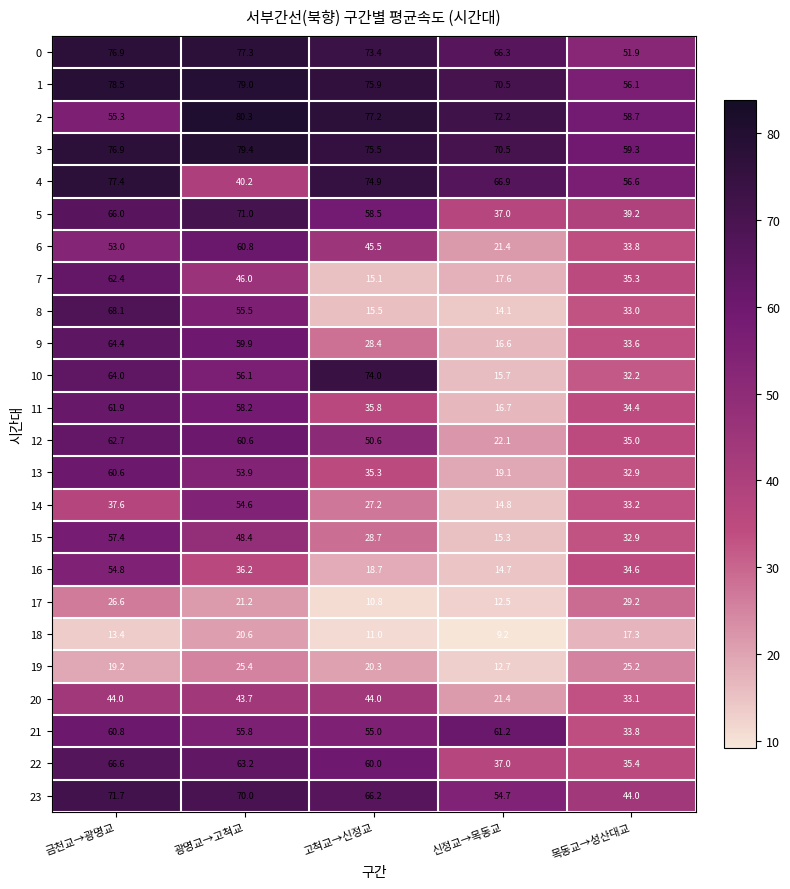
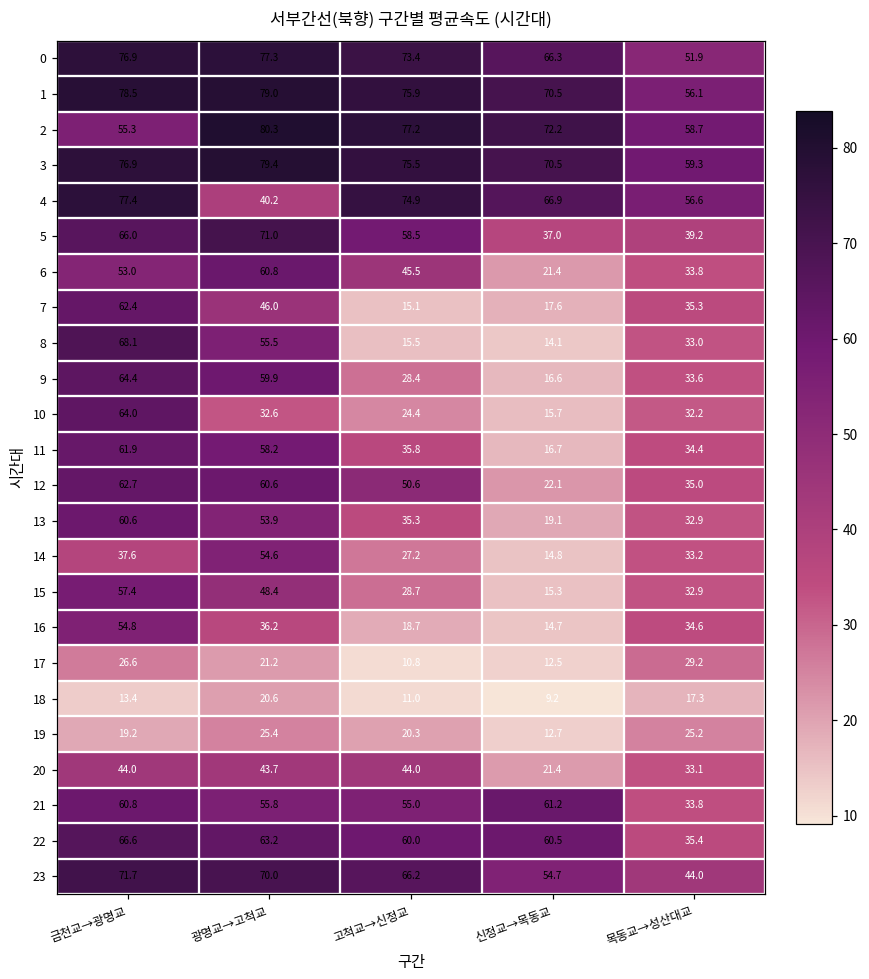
10, 광명교→고척교: 56.1 -> 32.6
10, 고척교→신정교: 74.0 -> 24.4
22, 신정교→목동교: 37.0 -> 60.5
